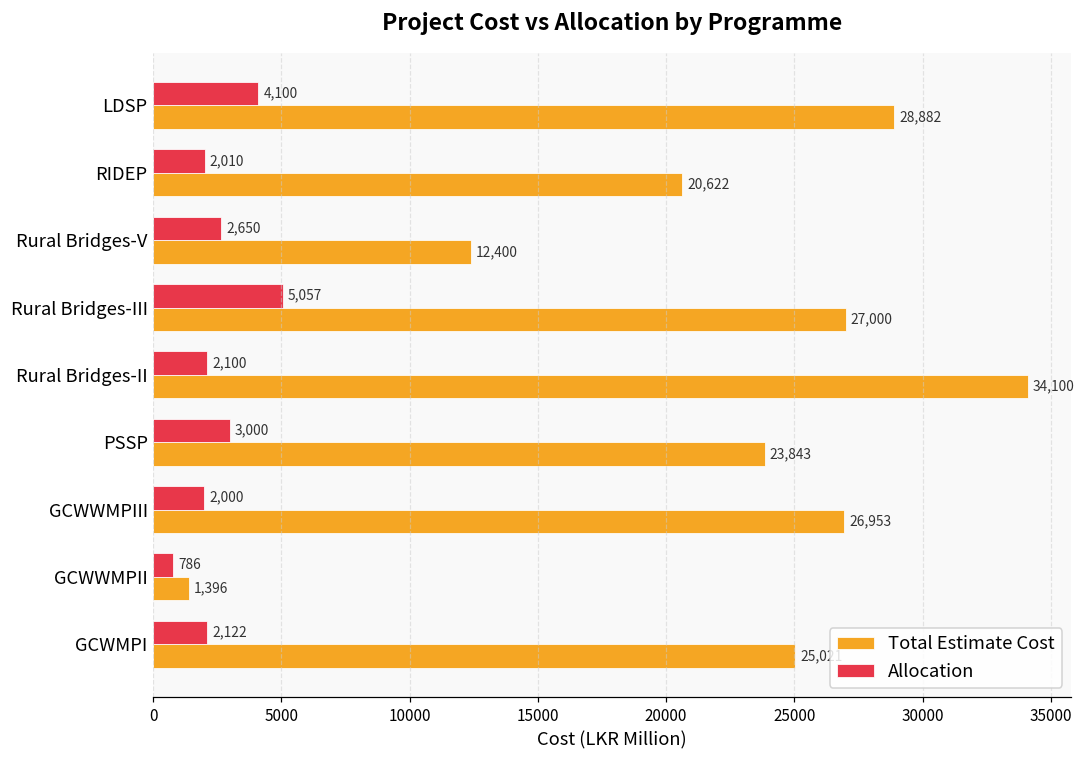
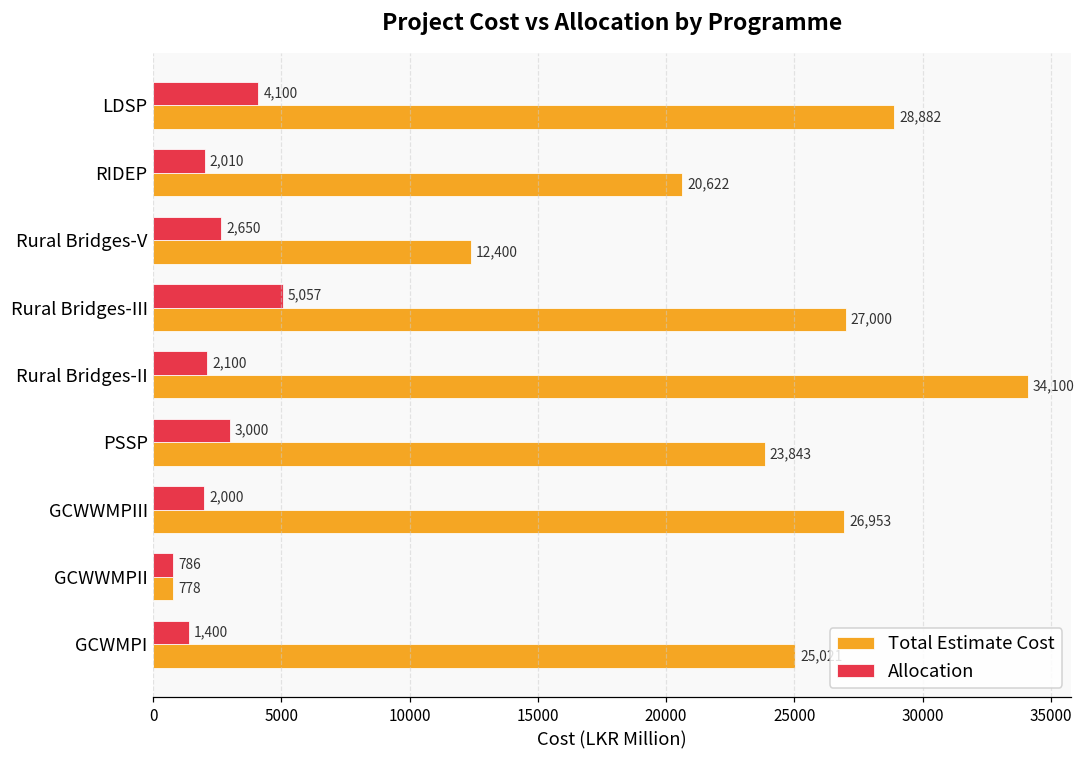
Total Estimate Cost, GCWWMPII: 1,396 -> 778
Allocation, GCWMPI: 2,122 -> 1,400
